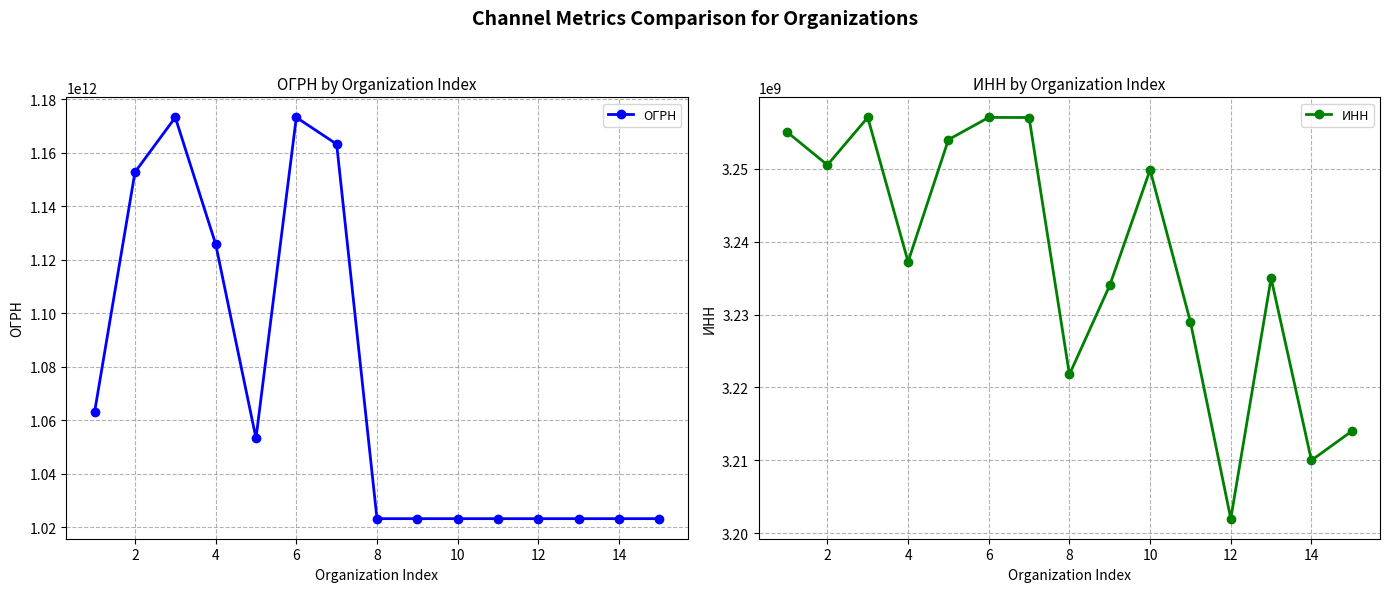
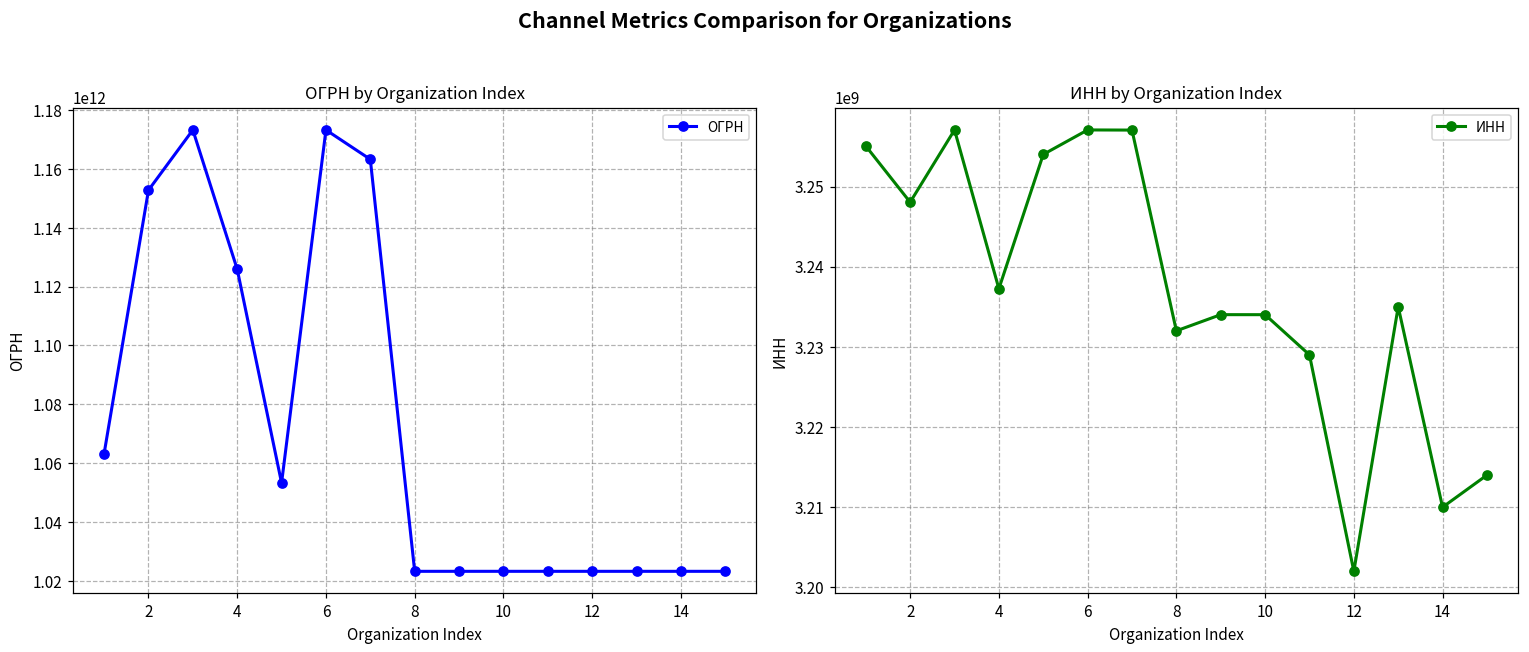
ИНН by Organization Index, 2: 3251000000 -> 3248000000
ИНН by Organization Index, 8: 3222000000 -> 3232000000
ИНН by Organization Index, 10: 3250000000 -> 3234000000
